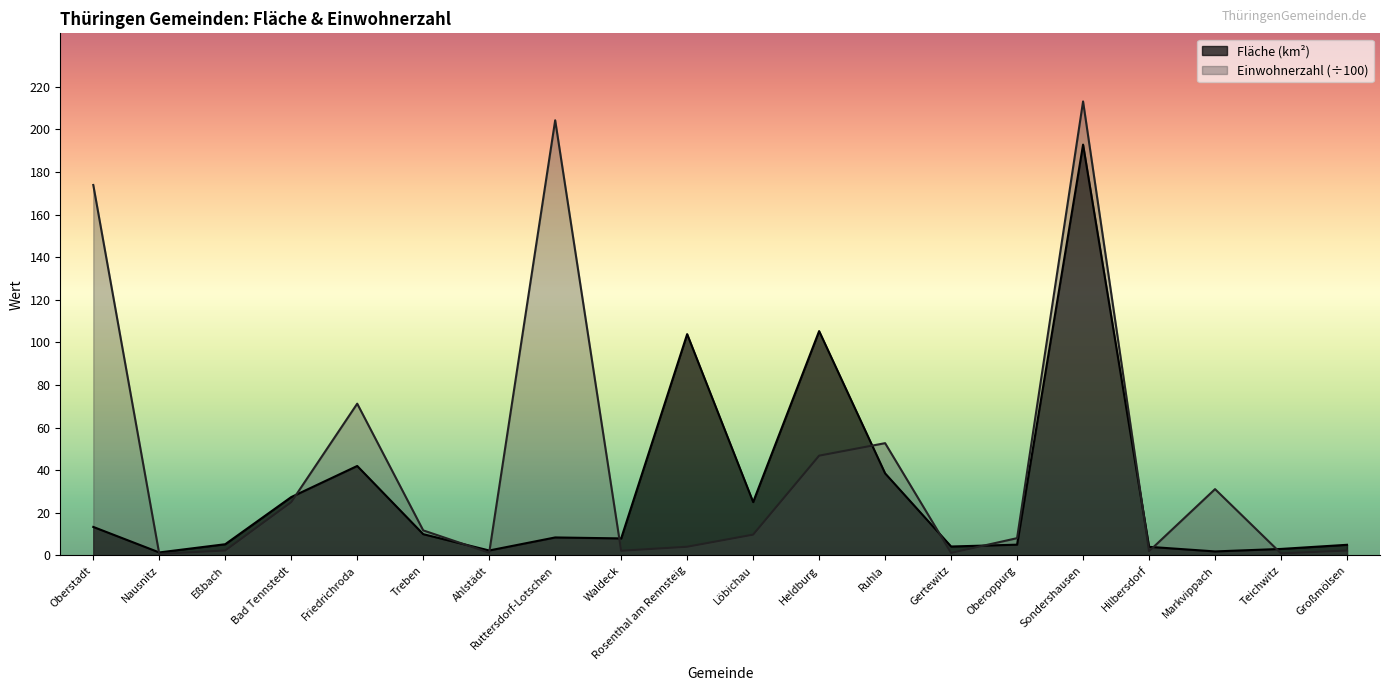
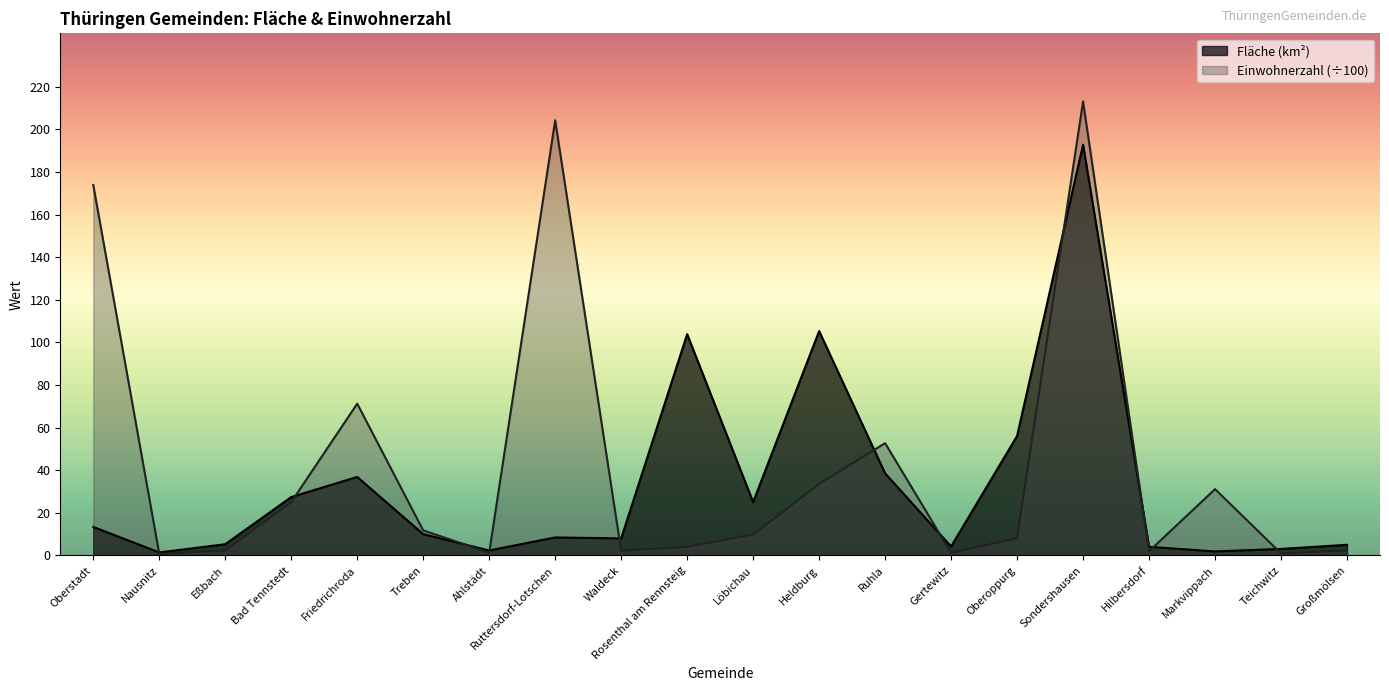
Fläche (km²), Friedrichroda: 42 -> 37
Einwohnerzahl (÷100), Heldburg: 47 -> 34
Fläche (km²), Oberoppurg: 5 -> 56
